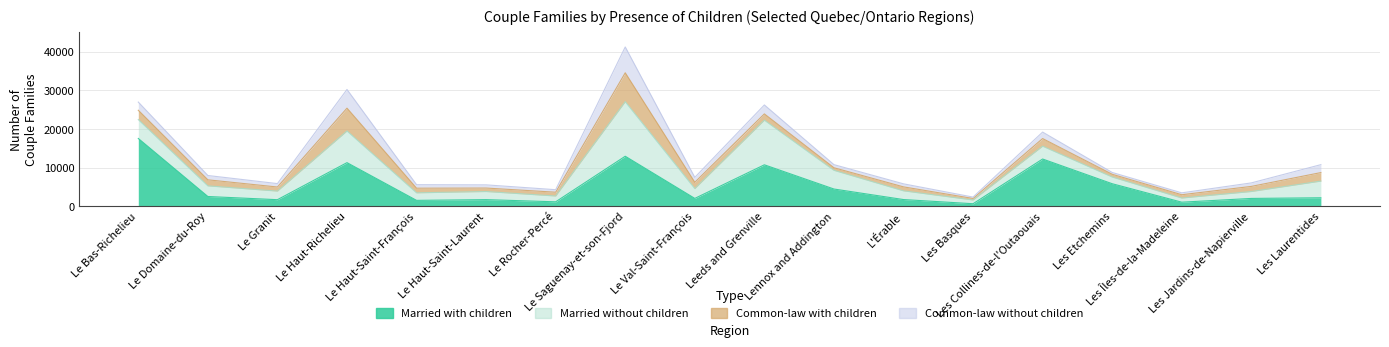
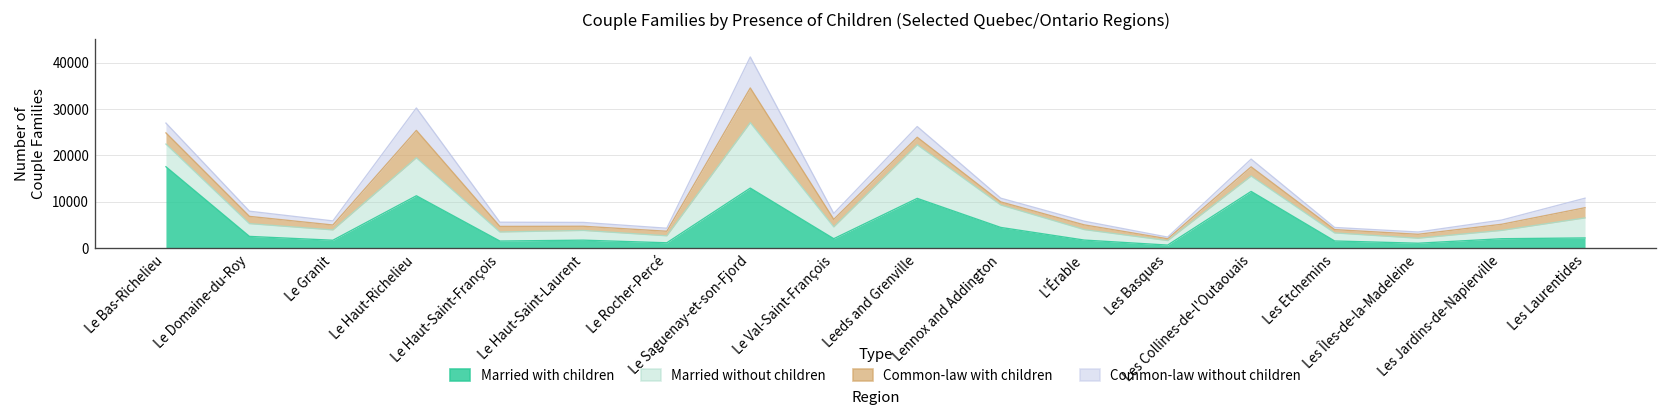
Married with children, Les Etchemins: 6000 -> 2000
